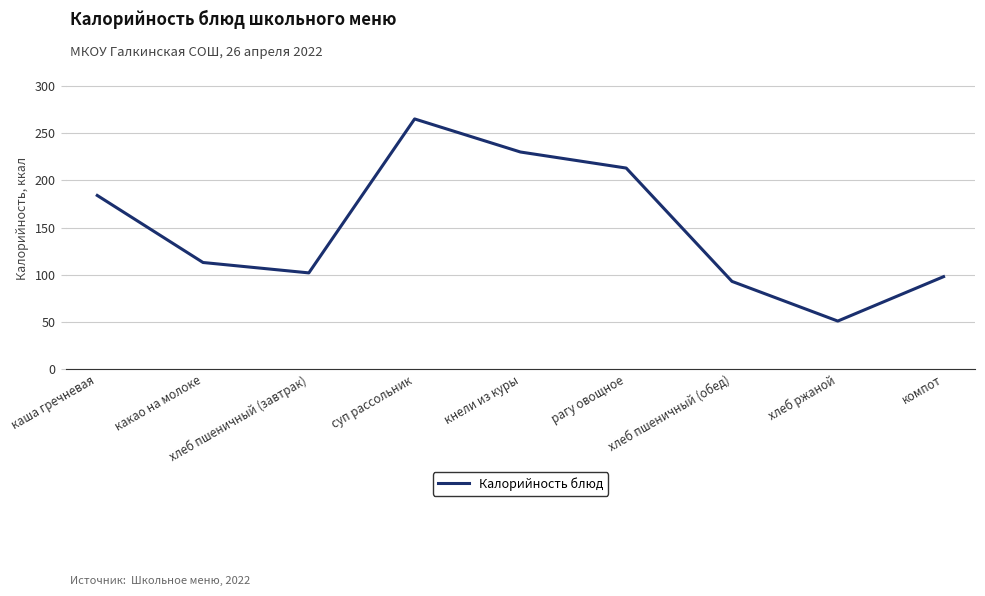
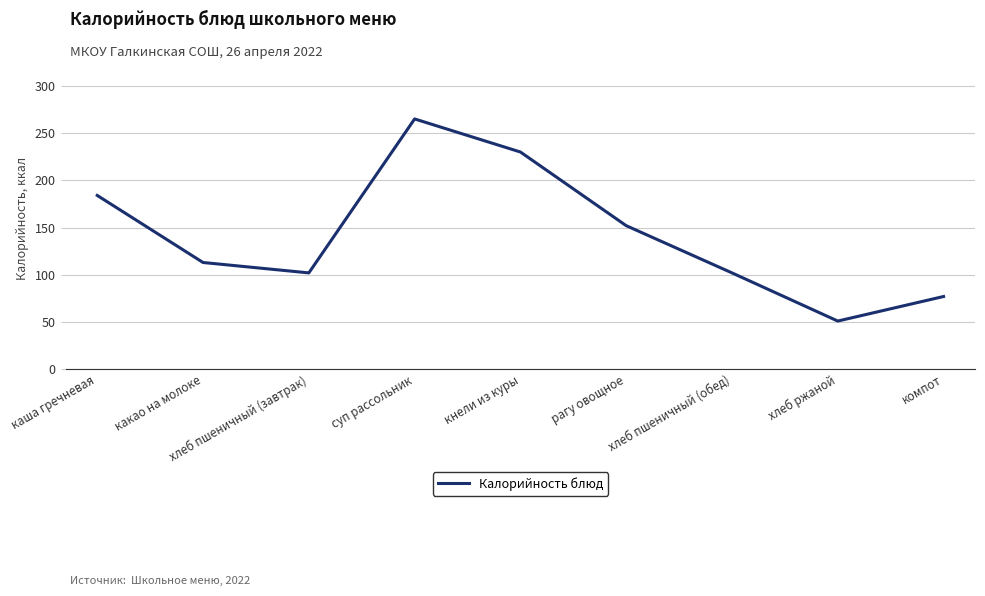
рагу овощное: 210 -> 150
хлеб пшеничный (обед): 90 -> 100
компот: 100 -> 80
